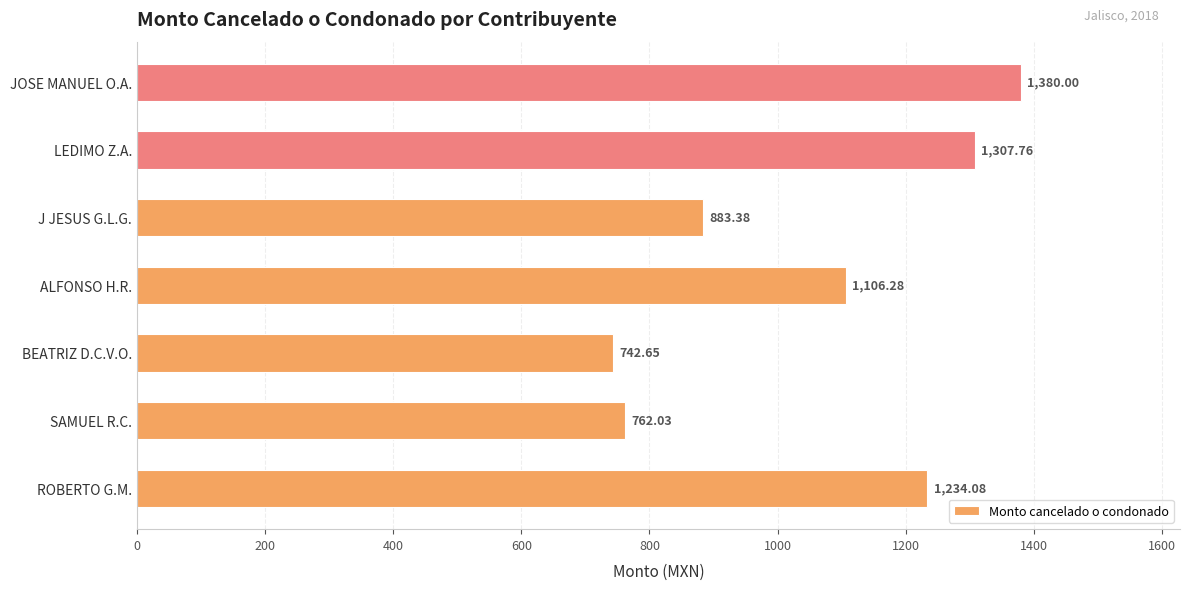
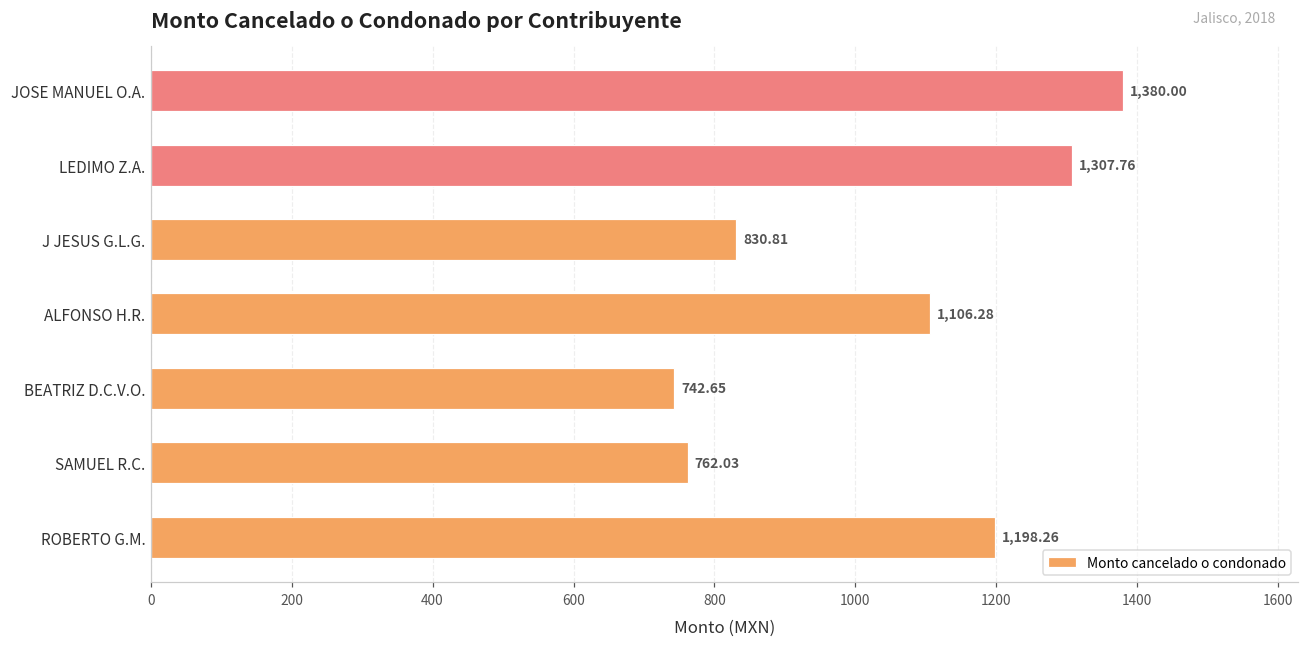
J JESUS G.L.G.: 883.38 -> 830.81
ROBERTO G.M.: 1,234.08 -> 1,198.26
